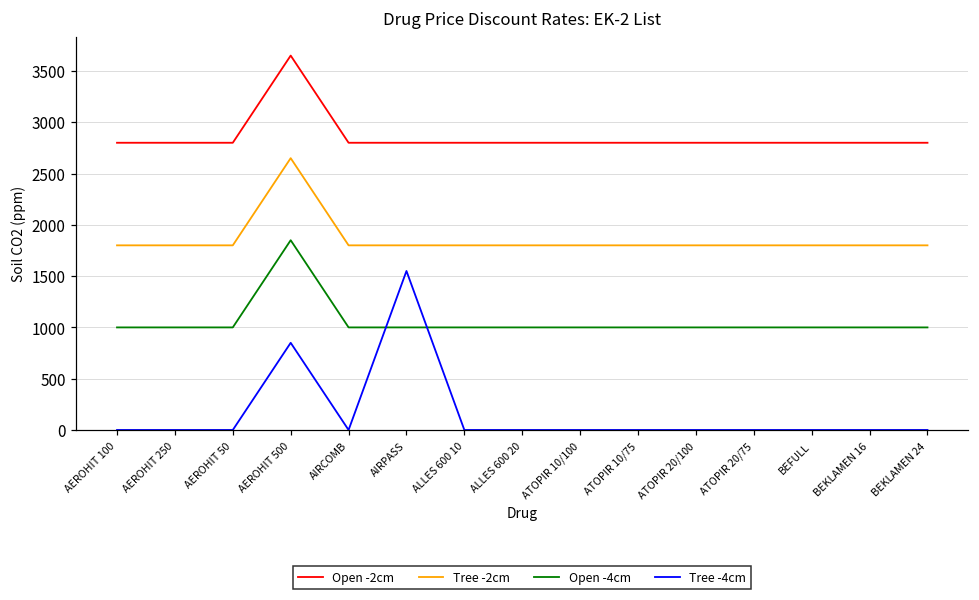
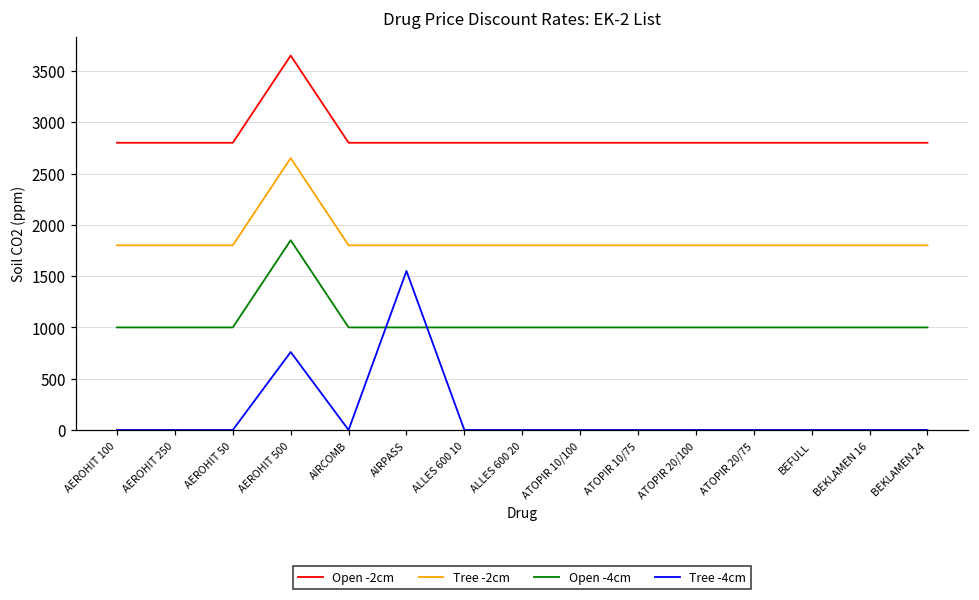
Tree -4cm, AEROHIT 500: 900 -> 800
